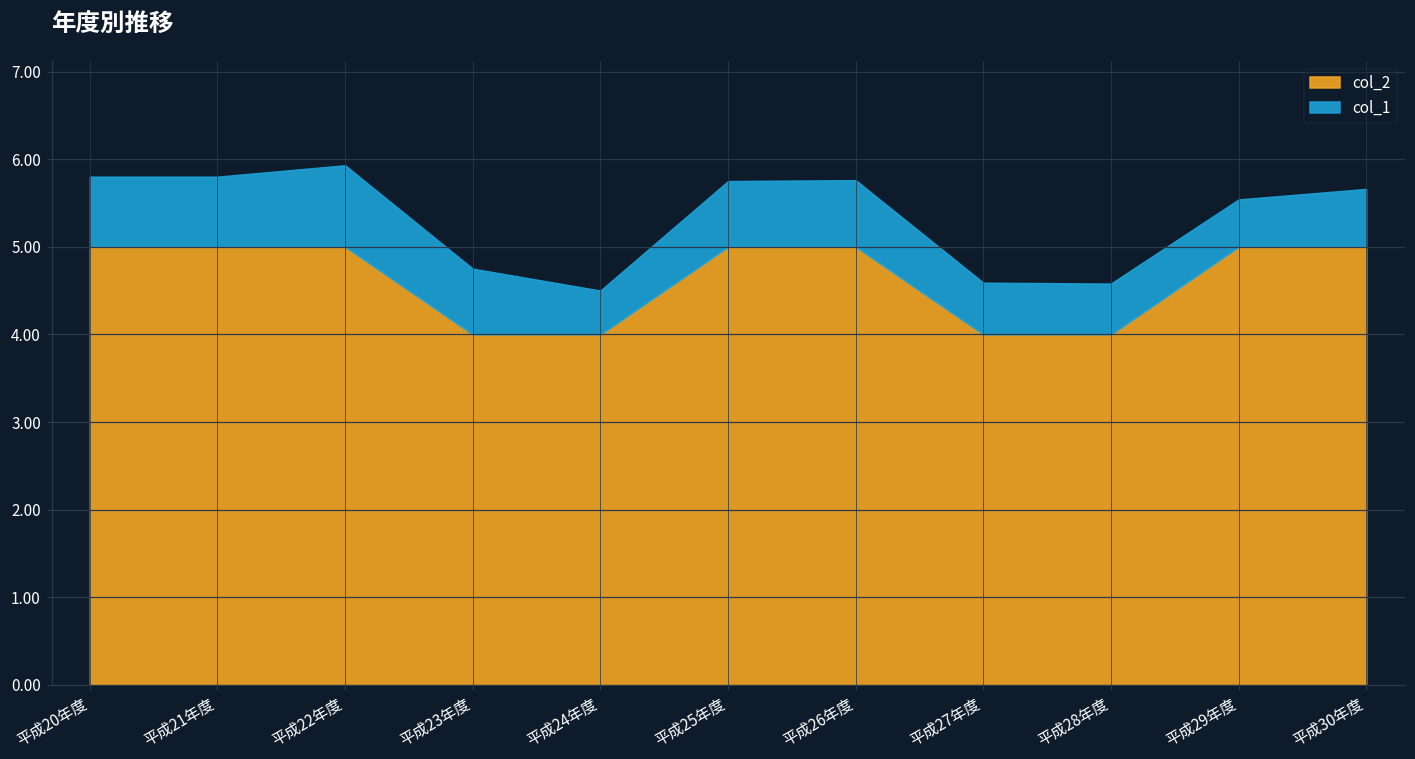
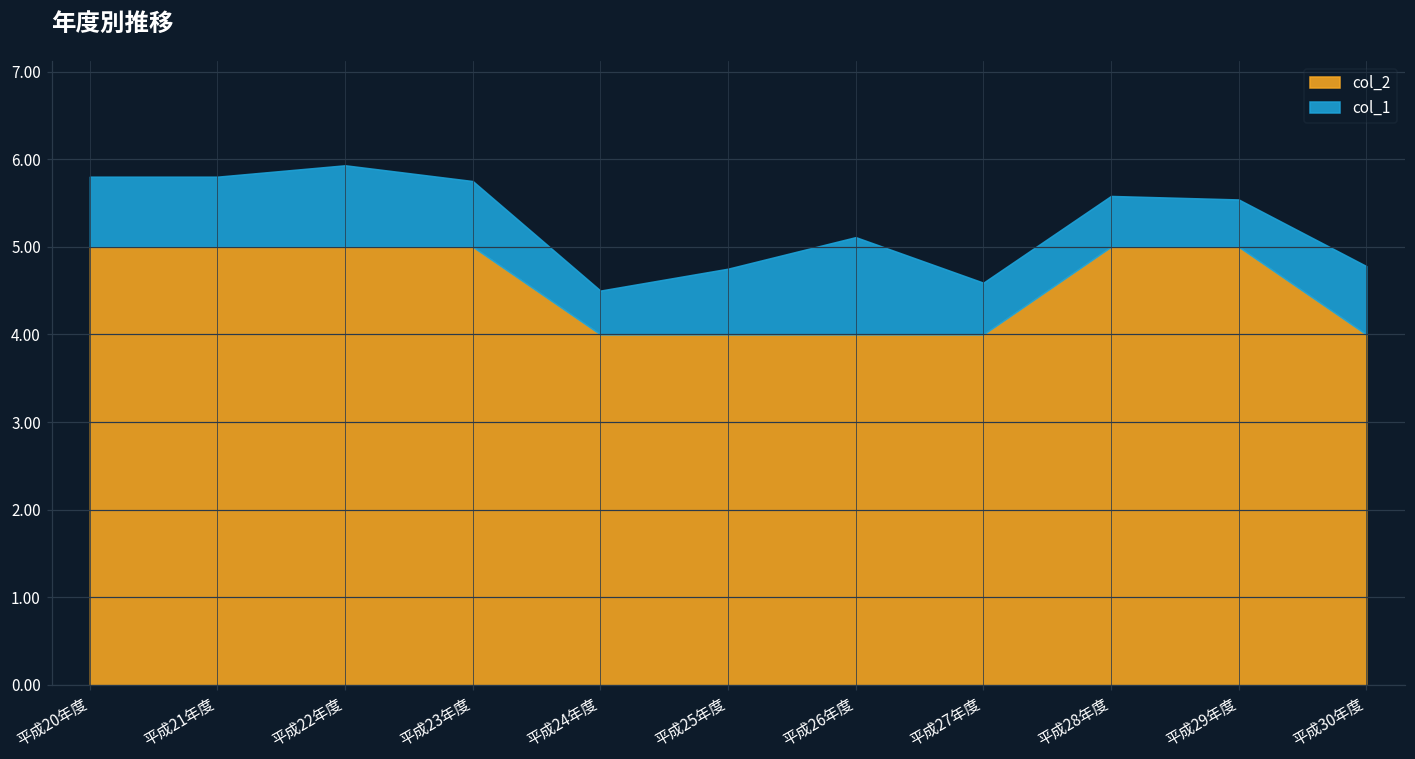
col_2, 平成23年度: 4 -> 5
col_2, 平成25年度: 5 -> 4
col_2, 平成26年度: 5 -> 4
col_1, 平成26年度: 0.8 -> 1.1
col_2, 平成28年度: 4 -> 5
col_2, 平成30年度: 5 -> 4
col_1, 平成30年度: 0.7 -> 0.8
